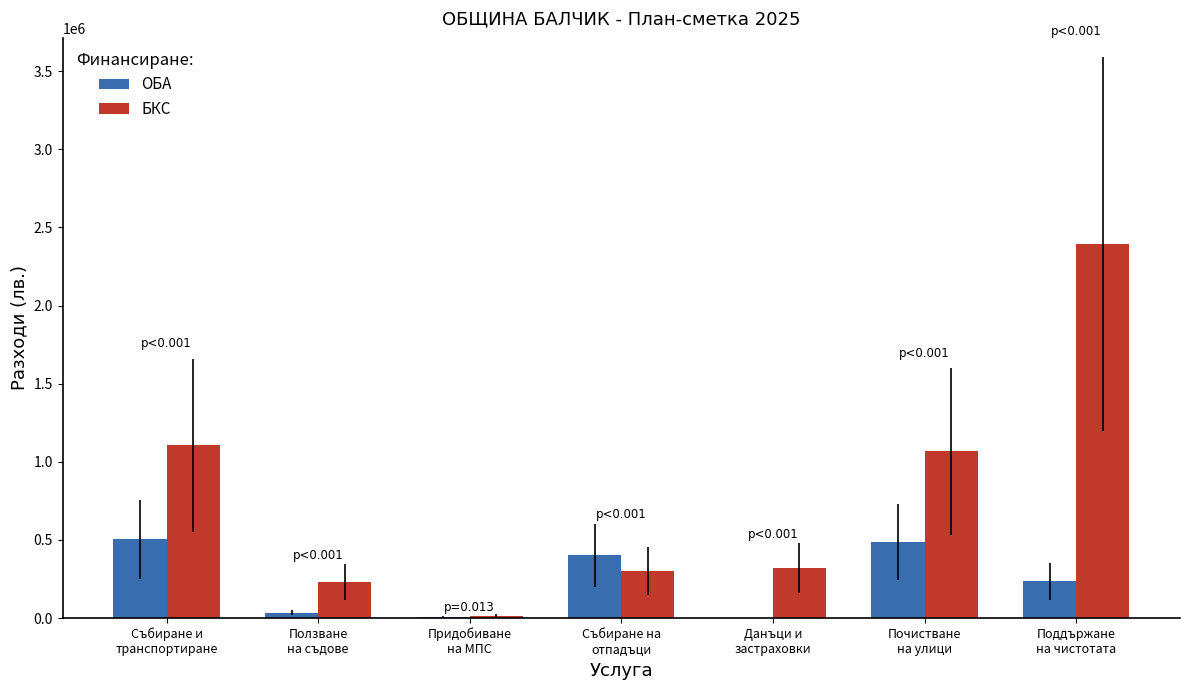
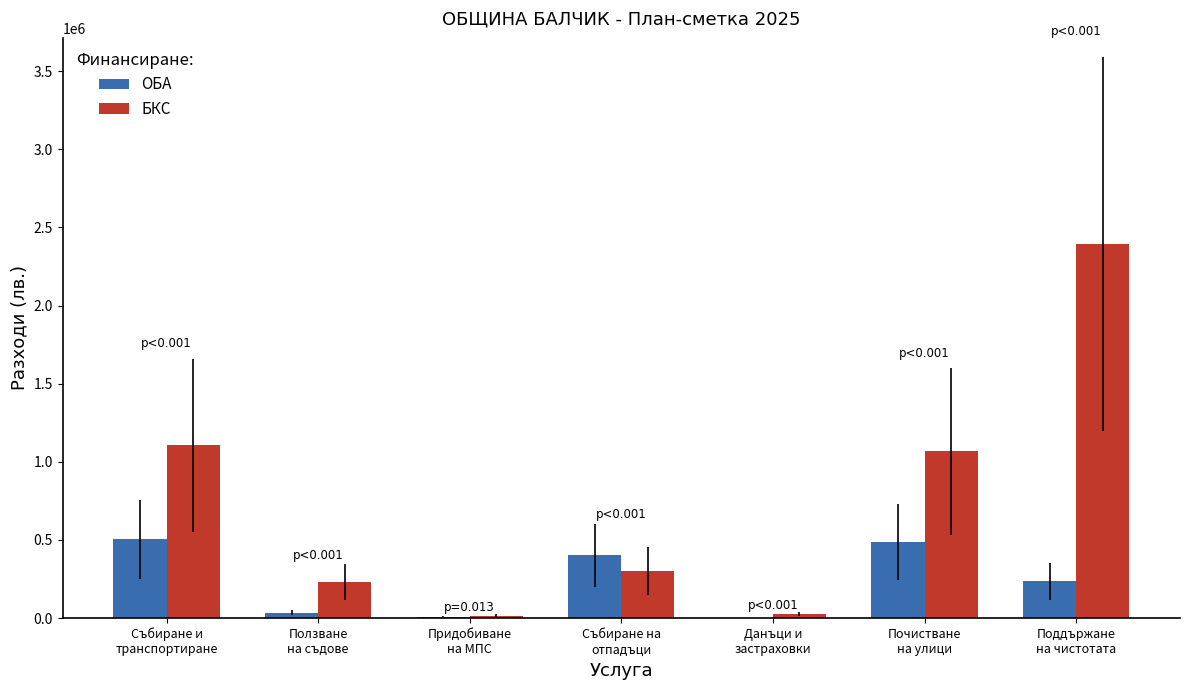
БКС, Данъци и застраховки: 320000 -> 30000
